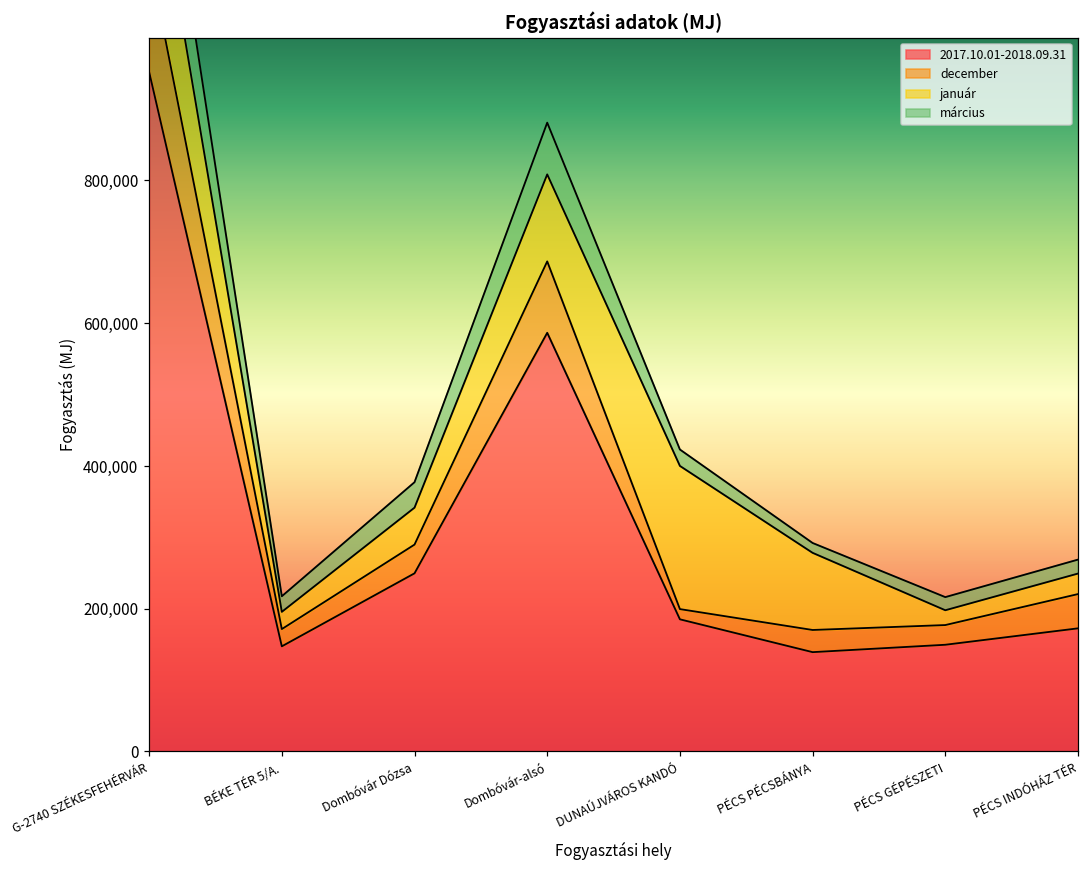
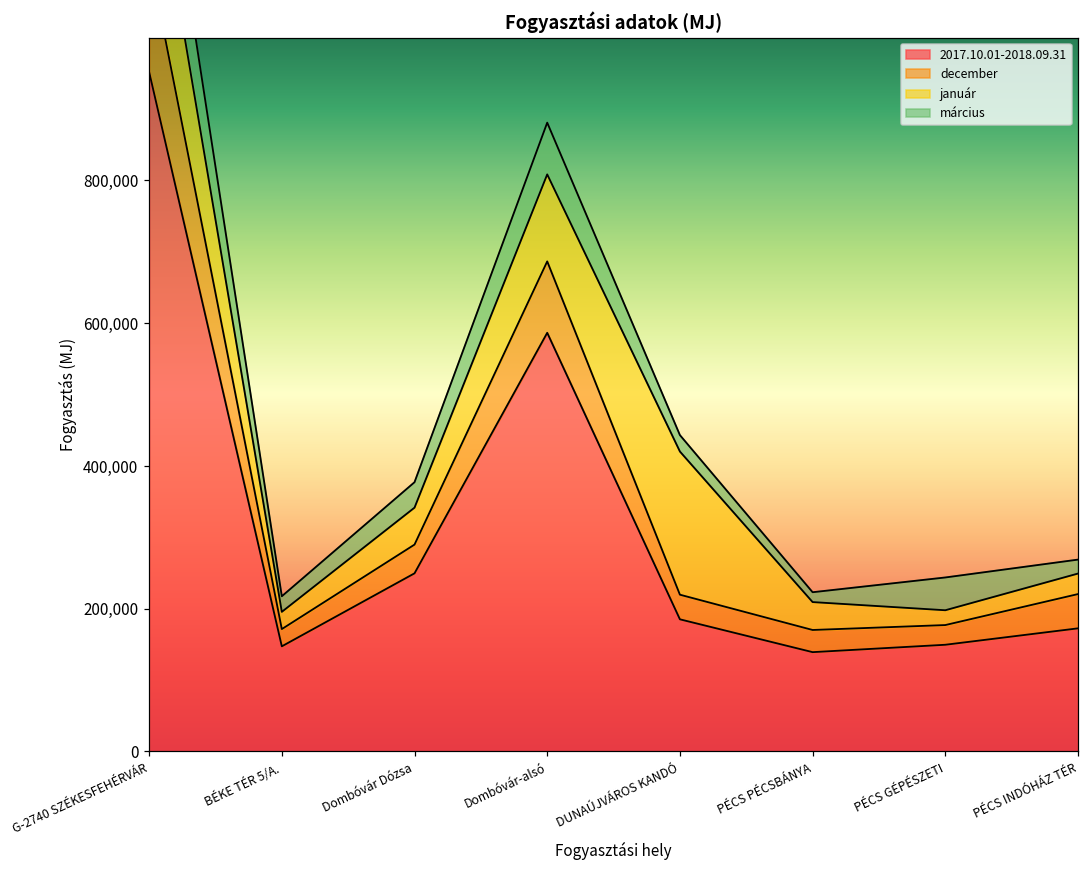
december, DUNAÚJVÁROS KANDÓ: 10,000 -> 30,000
január, PÉCS PÉCSBÁNYA: 110,000 -> 40,000
március, PÉCS GÉPÉSZETI: 20,000 -> 50,000
